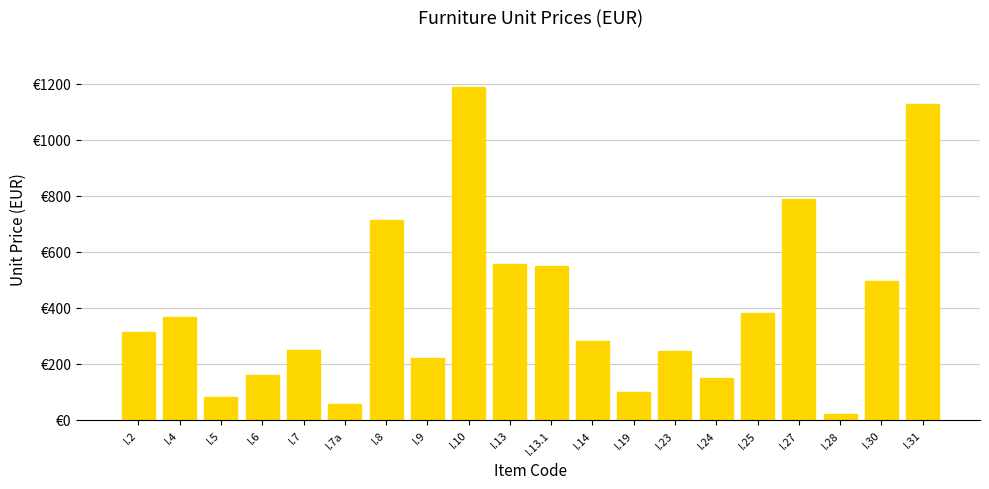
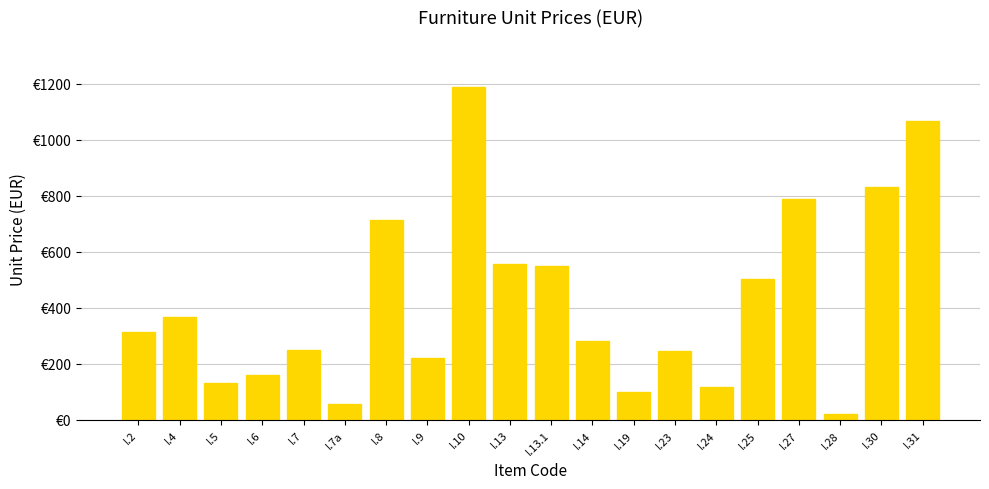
I.5: €80 -> €130
I.24: €150 -> €120
I.25: €380 -> €500
I.30: €500 -> €830
I.31: €1130 -> €1070
